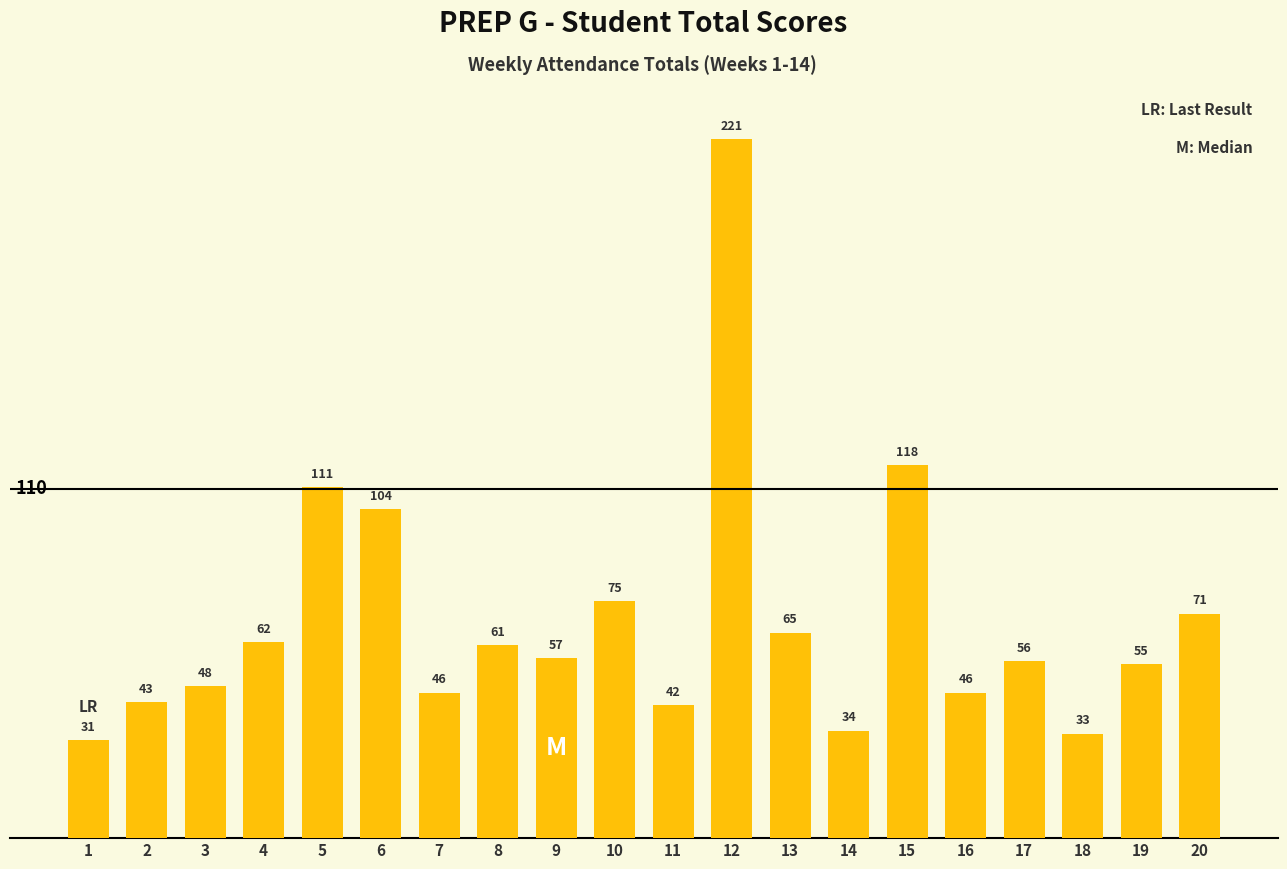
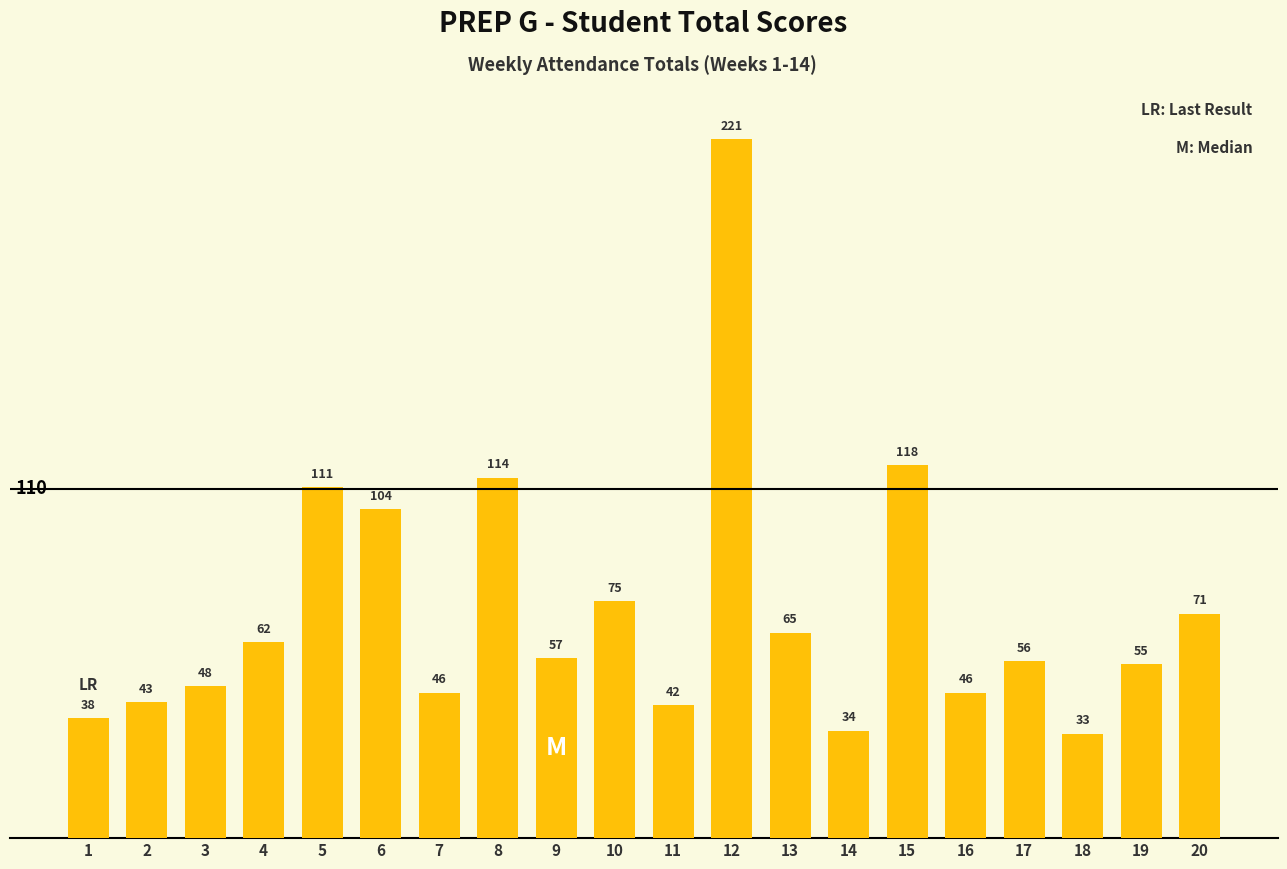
1: 31 -> 38
8: 61 -> 114
